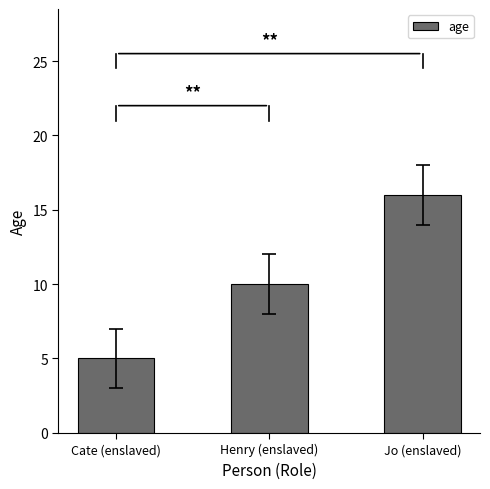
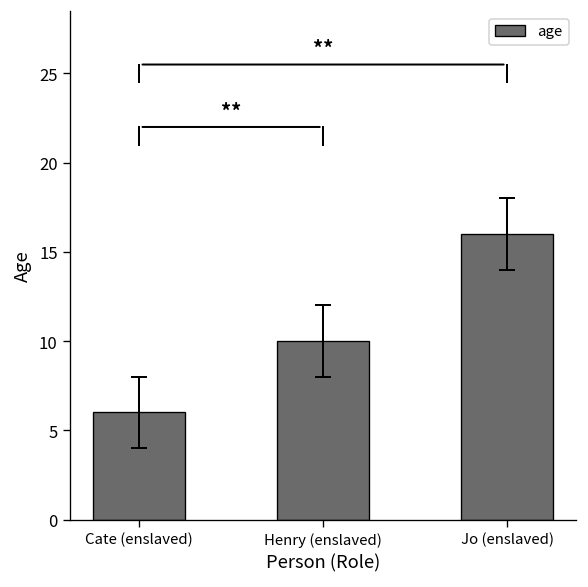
age, Cate (enslaved): 5 -> 6
